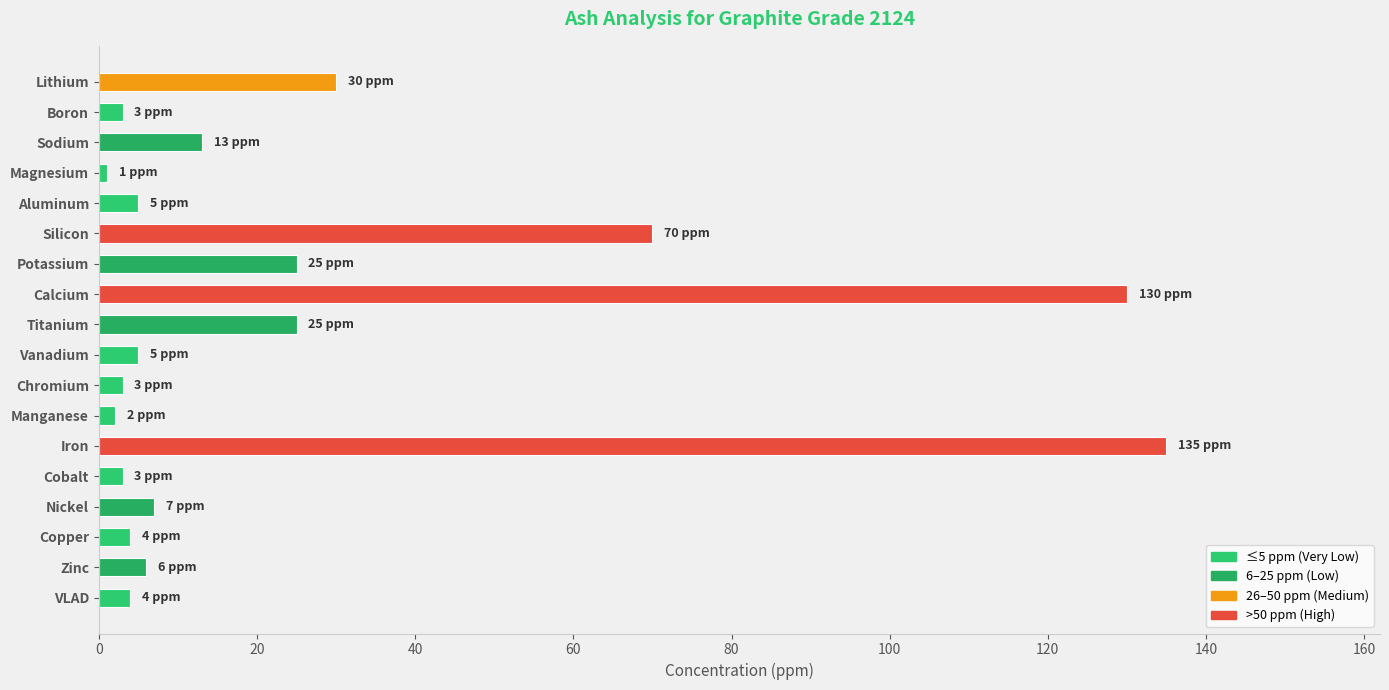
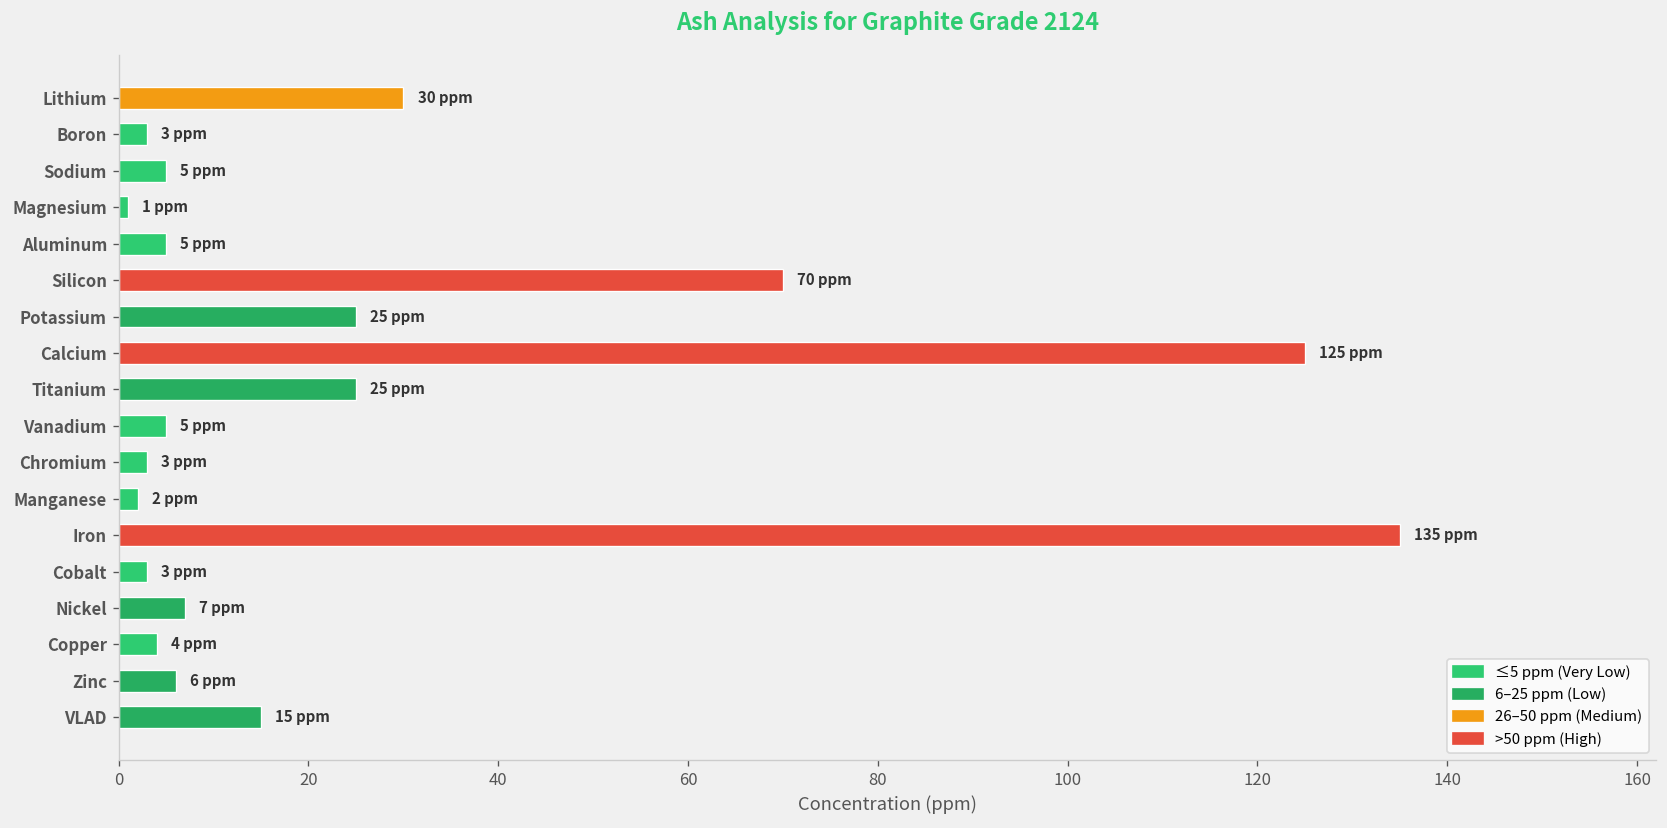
Sodium: 13 -> 5
Calcium: 130 -> 125
VLAD: 4 -> 15
